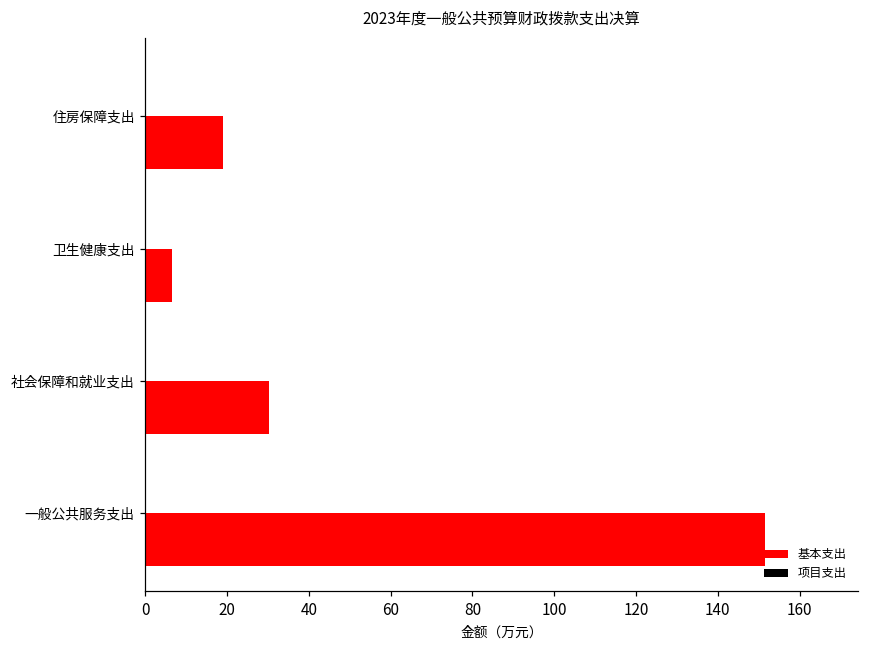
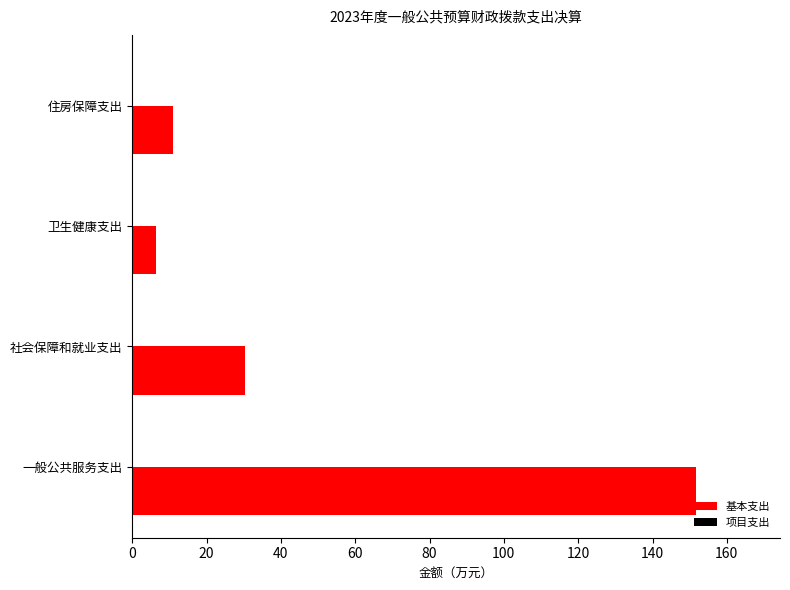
基本支出, 住房保障支出: 19 -> 11
